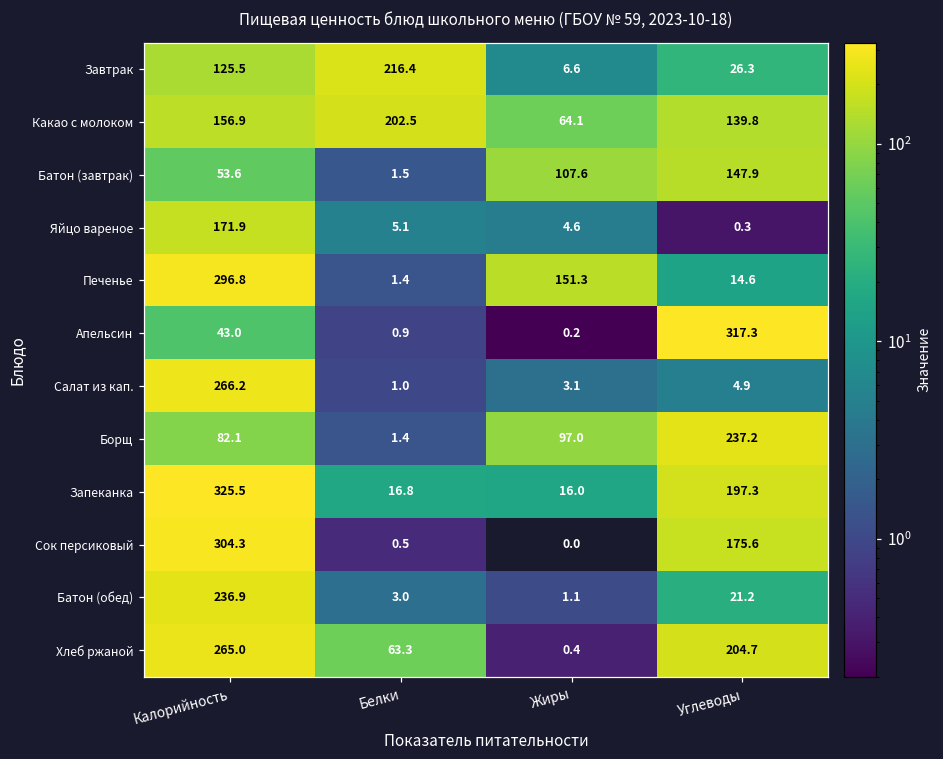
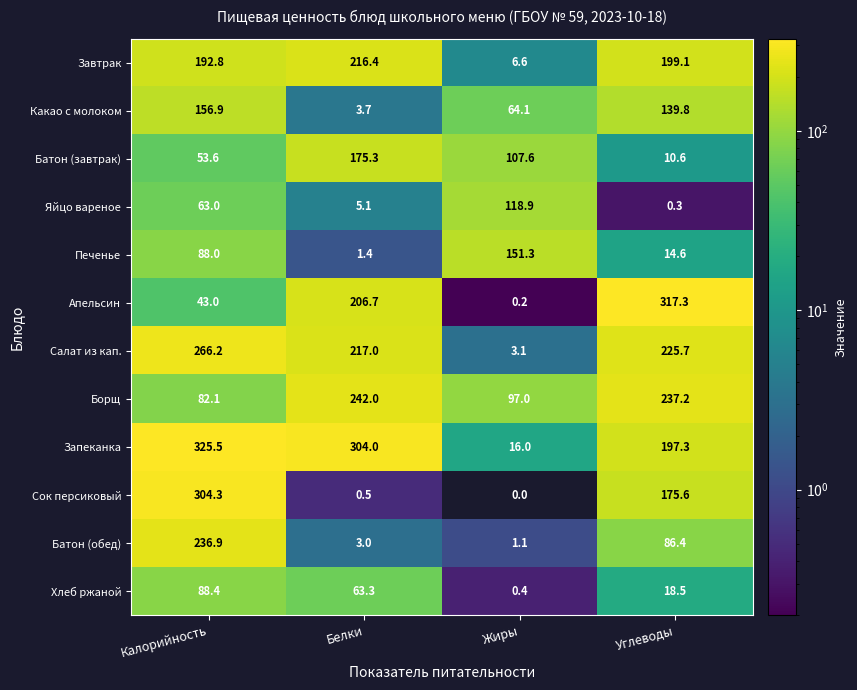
Завтрак, Калорийность: 125.5 -> 192.8
Завтрак, Углеводы: 26.3 -> 199.1
Какао с молоком, Белки: 202.5 -> 3.7
Батон (завтрак), Белки: 1.5 -> 175.3
Батон (завтрак), Углеводы: 147.9 -> 10.6
Яйцо вареное, Калорийность: 171.9 -> 63.0
Яйцо вареное, Жиры: 4.6 -> 118.9
Печенье, Калорийность: 296.8 -> 88.0
Апельсин, Белки: 0.9 -> 206.7
Салат из кап., Белки: 1.0 -> 217.0
Салат из кап., Углеводы: 4.9 -> 225.7
Борщ, Белки: 1.4 -> 242.0
Запеканка, Белки: 16.8 -> 304.0
Батон (обед), Углеводы: 21.2 -> 86.4
Хлеб ржаной, Калорийность: 265.0 -> 88.4
Хлеб ржаной, Углеводы: 204.7 -> 18.5
